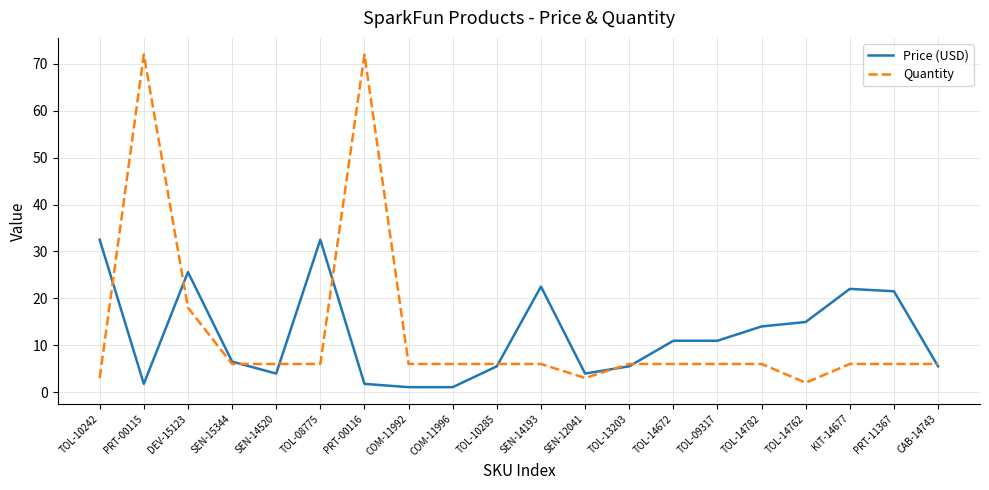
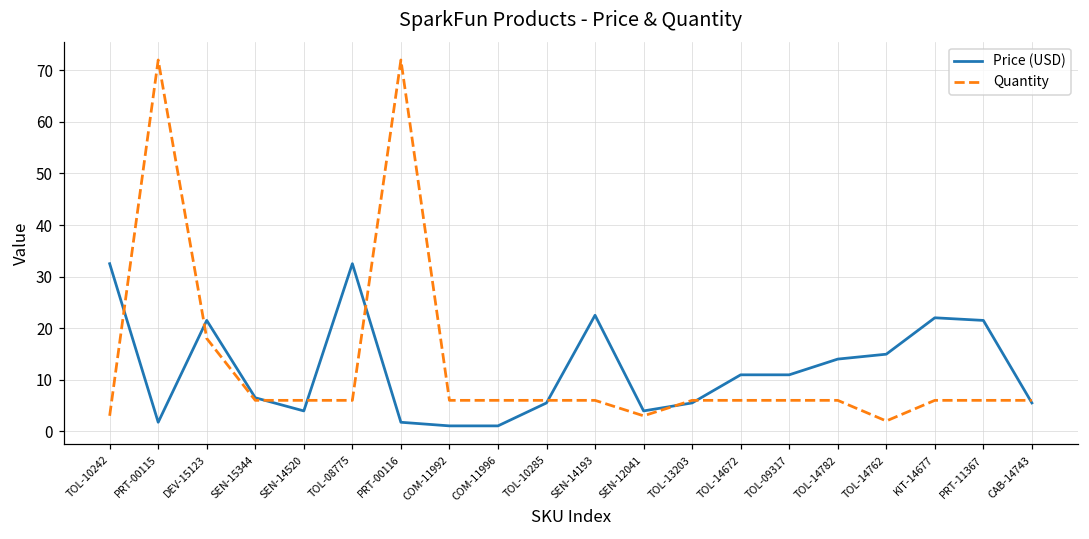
Price (USD), DEV-15123: 26 -> 22
